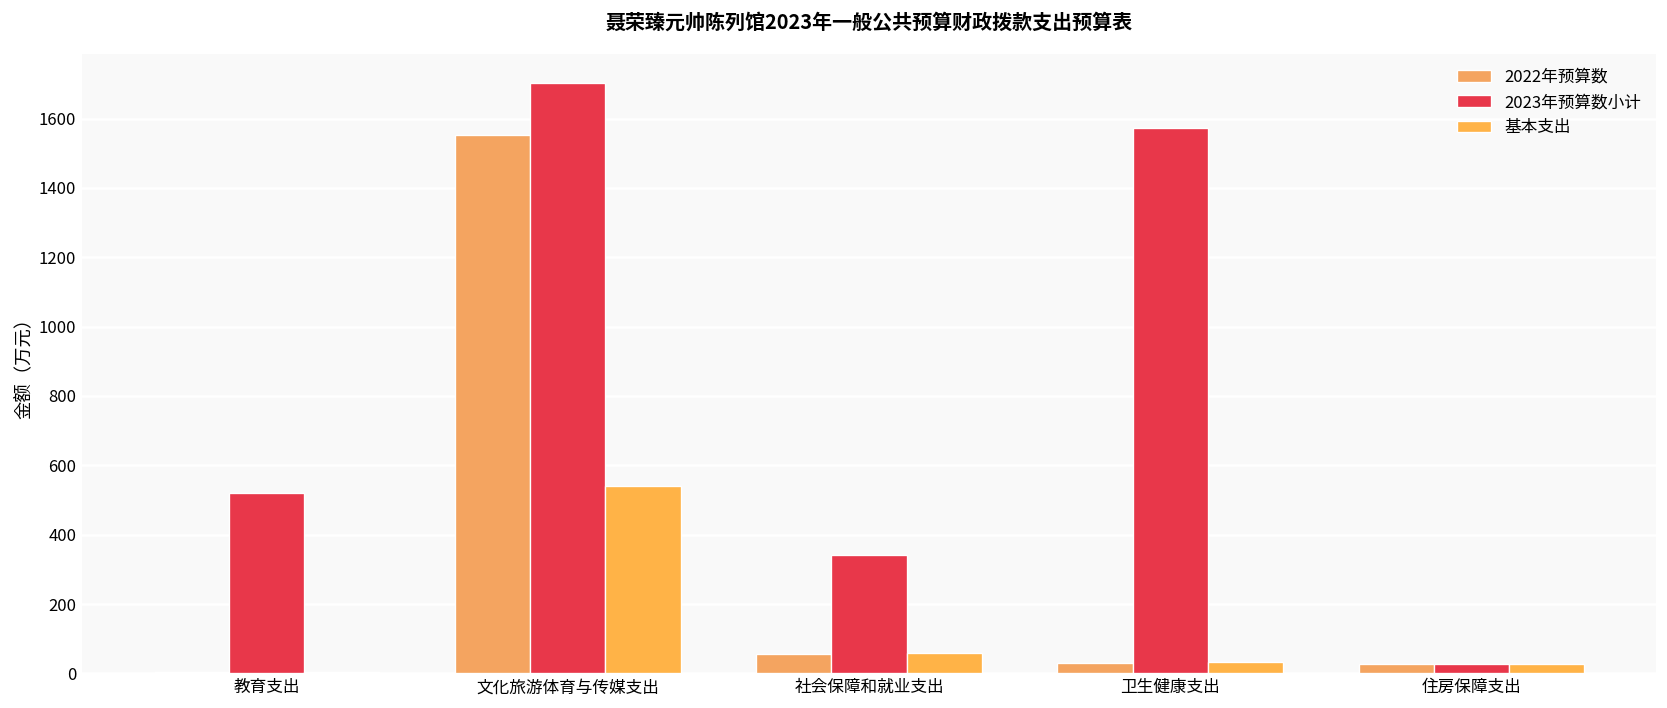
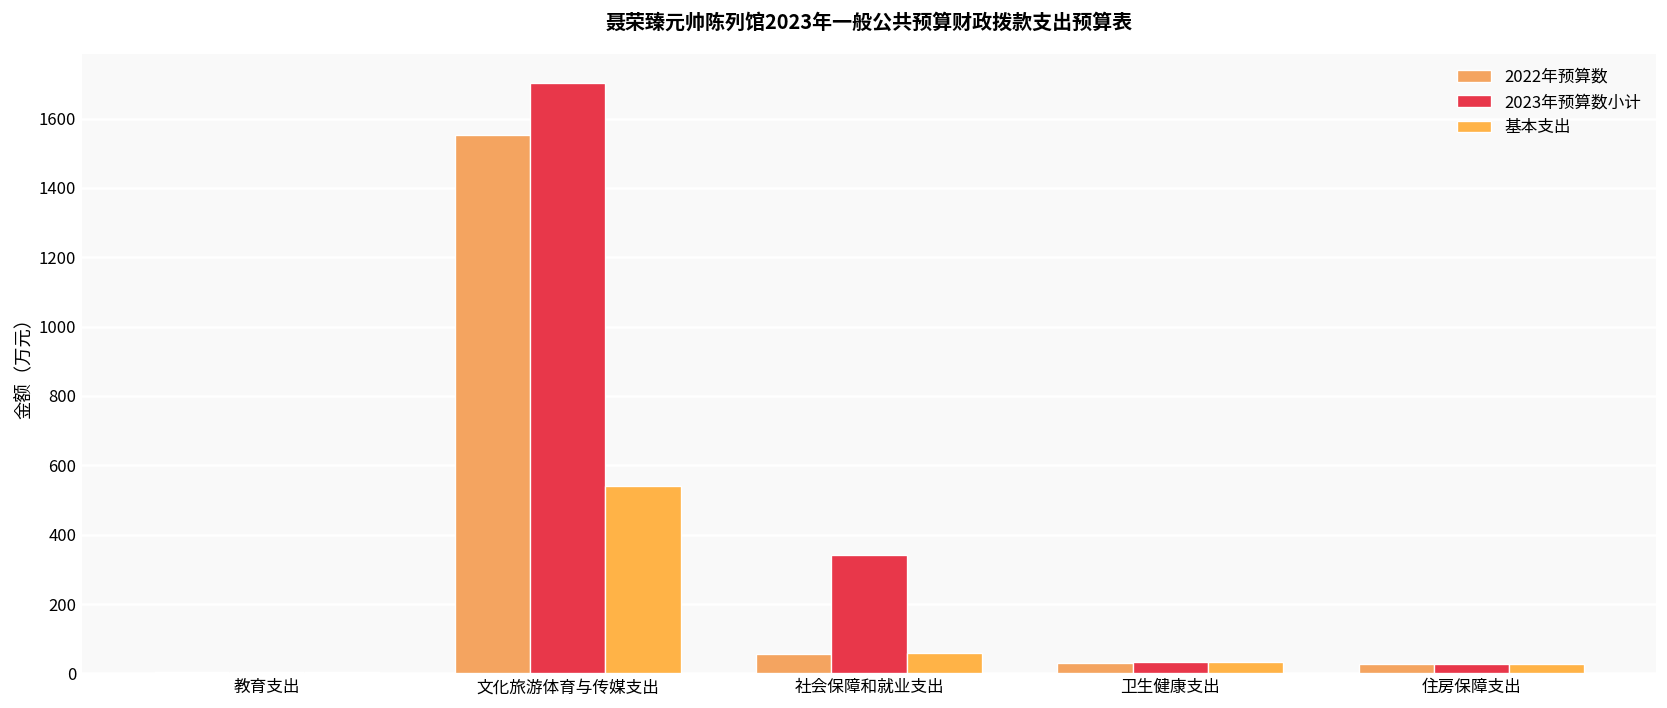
2023年预算数小计, 教育支出: 520 -> 0
2023年预算数小计, 卫生健康支出: 1570 -> 30
